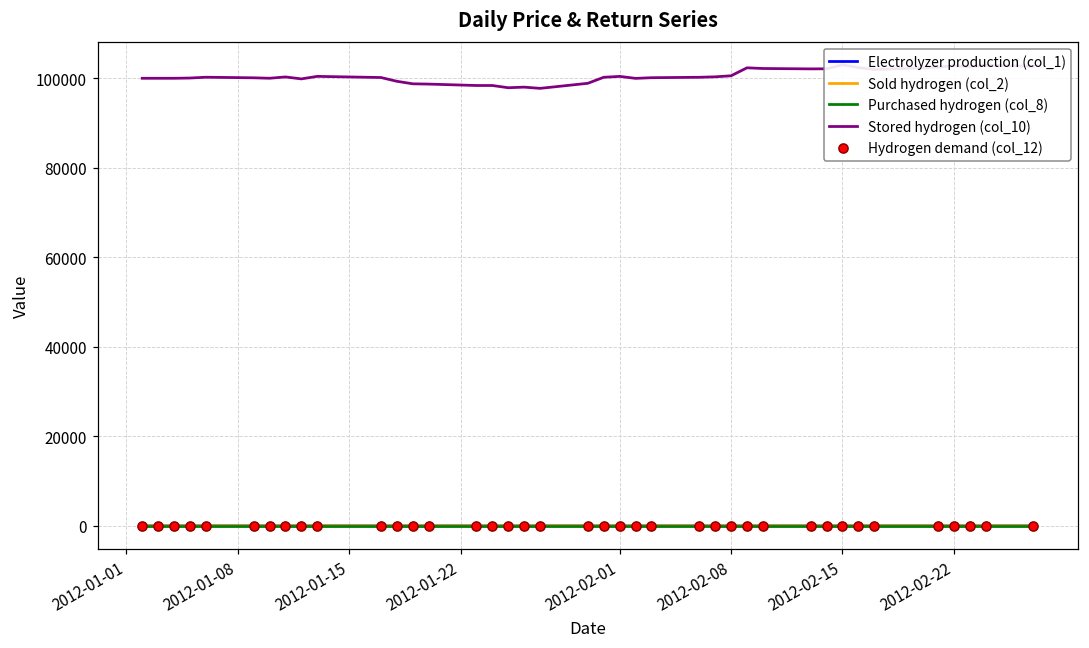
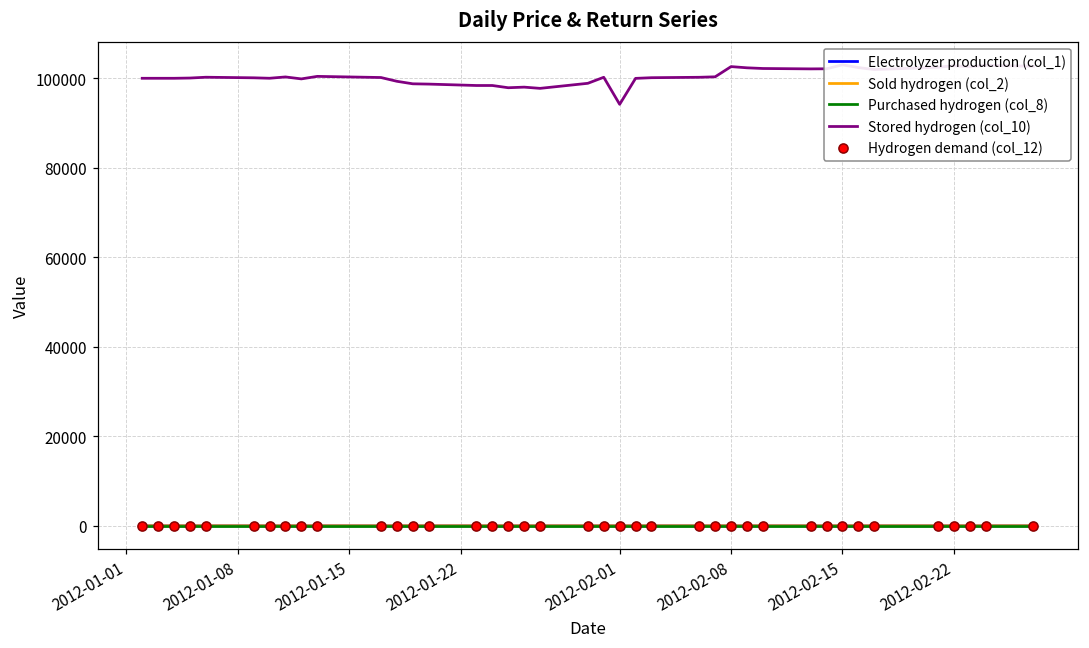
Stored hydrogen (col_10), 2012-02-01: 100000 -> 94000
Stored hydrogen (col_10), 2012-02-08: 101000 -> 103000
